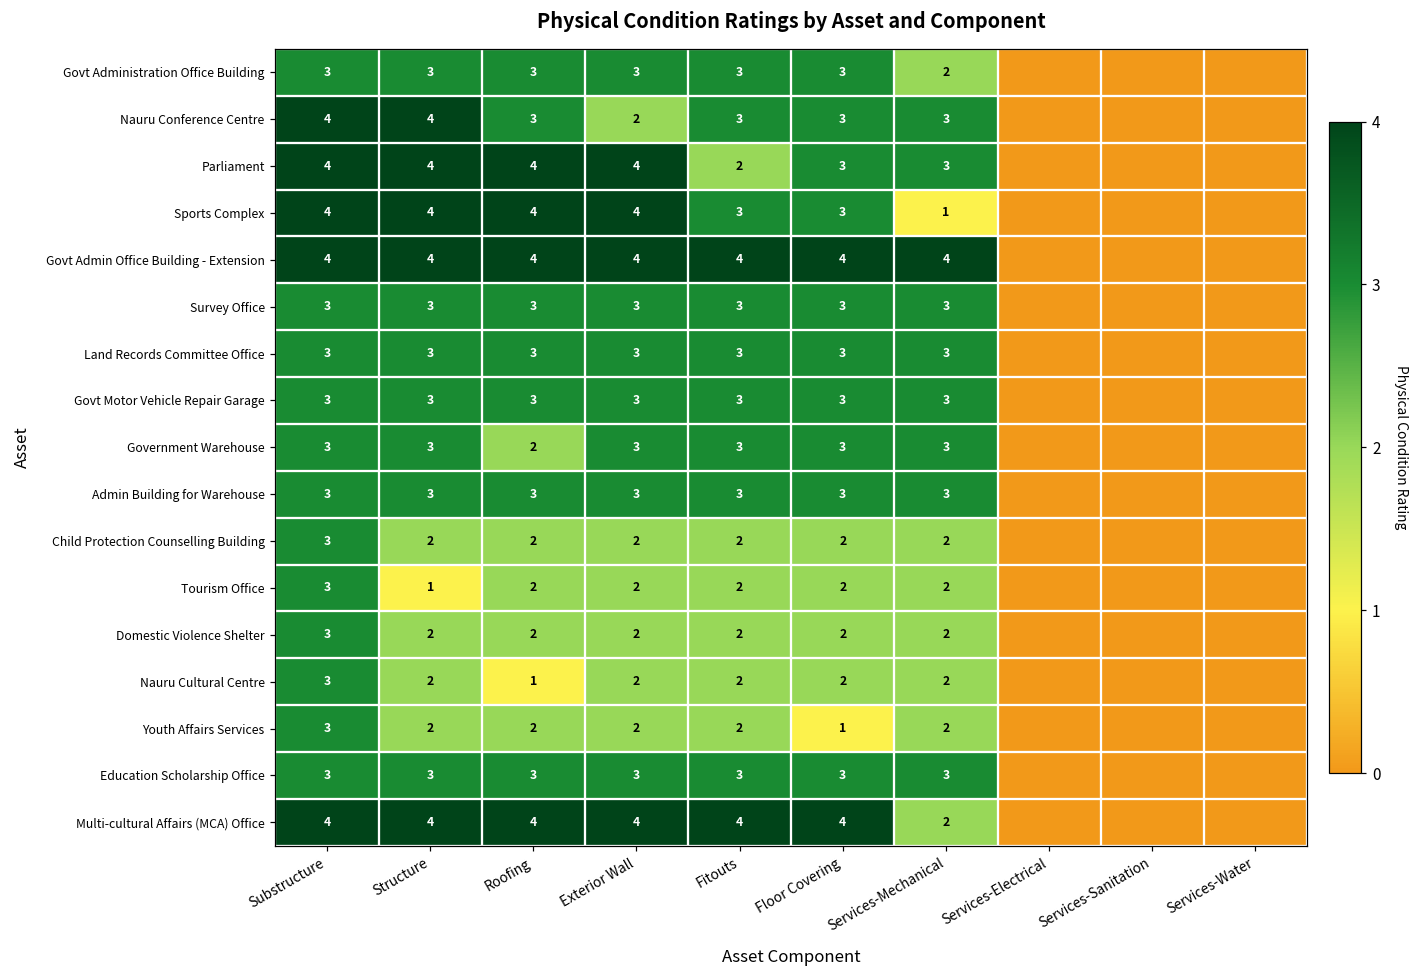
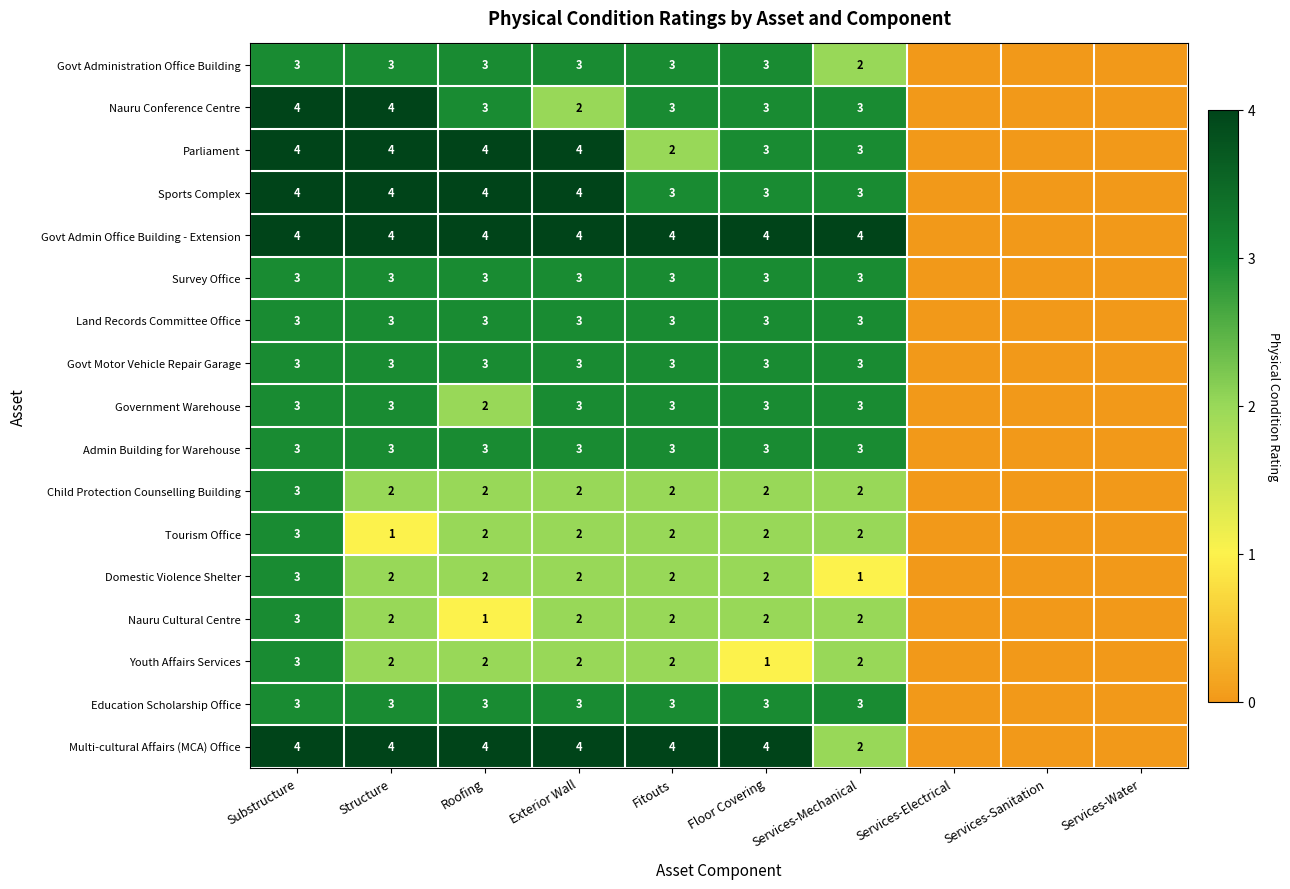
Sports Complex, Services-Mechanical: 1 -> 3
Domestic Violence Shelter, Services-Mechanical: 2 -> 1
